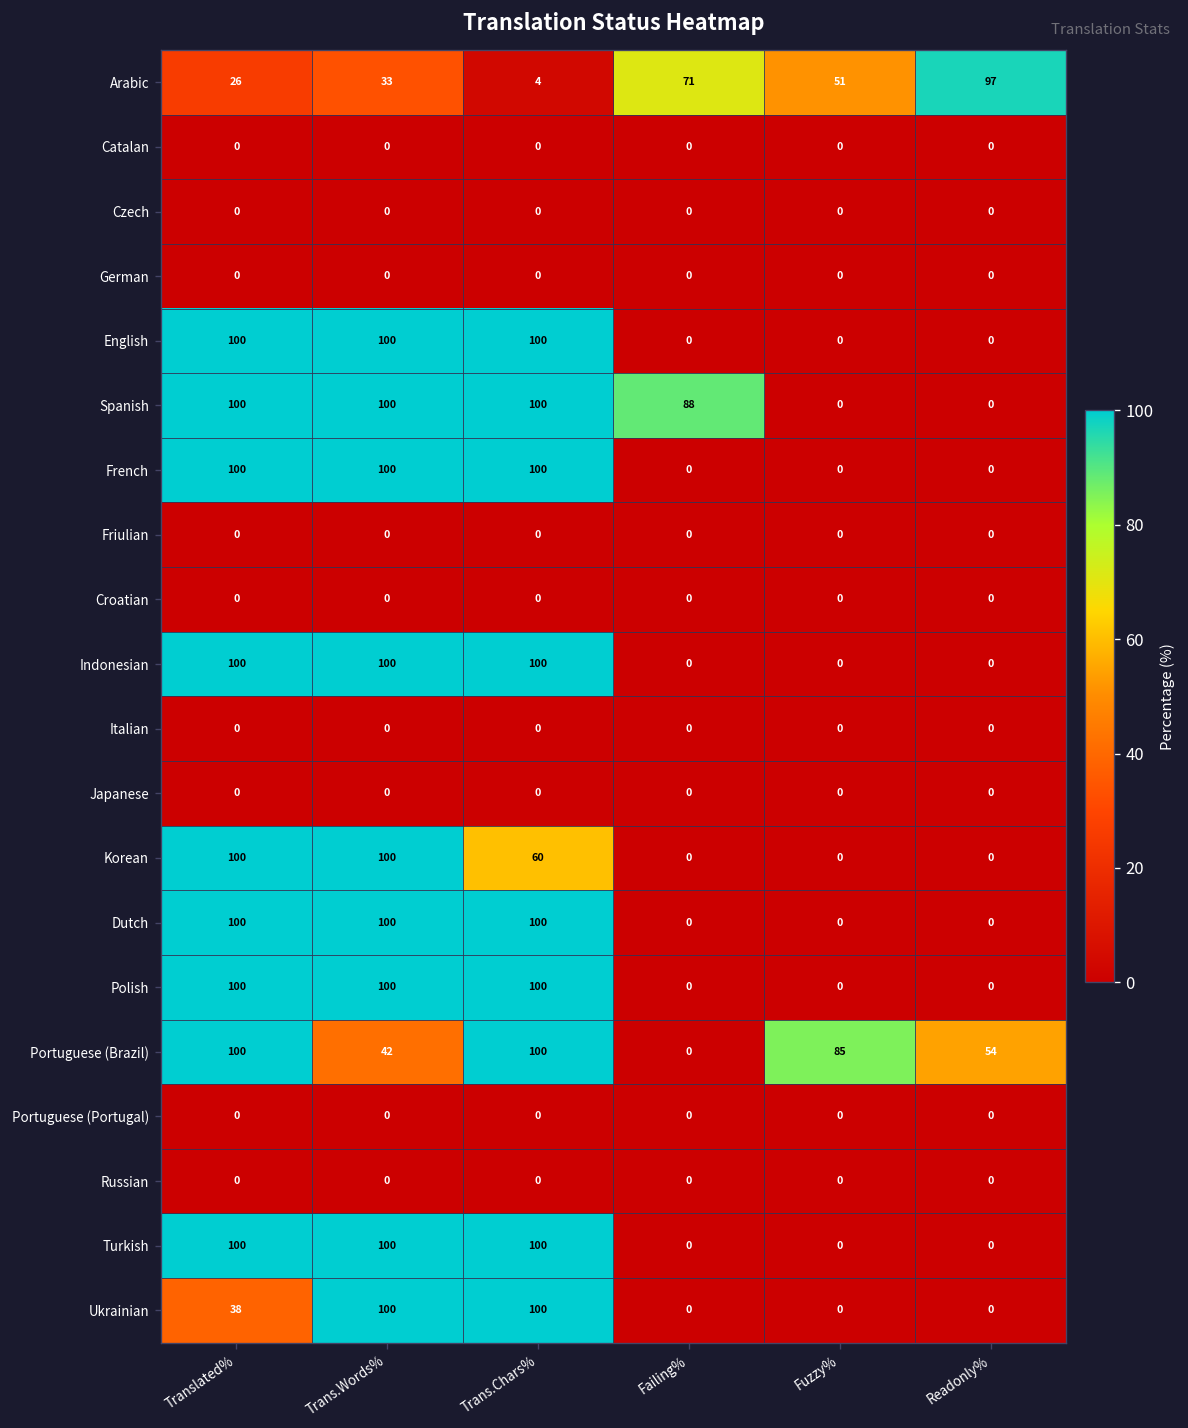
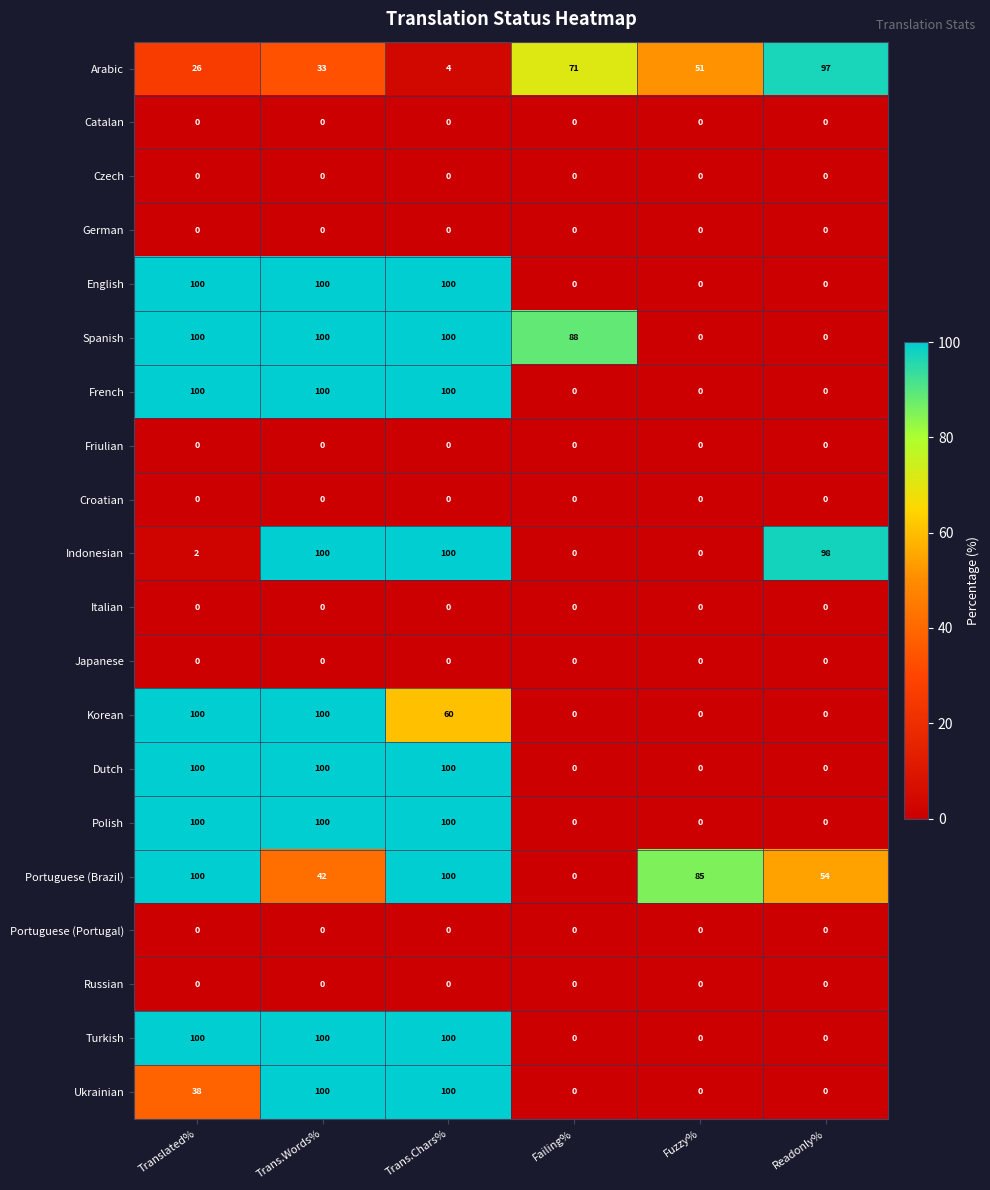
Indonesian, Translated%: 100 -> 2
Indonesian, Readonly%: 0 -> 98
